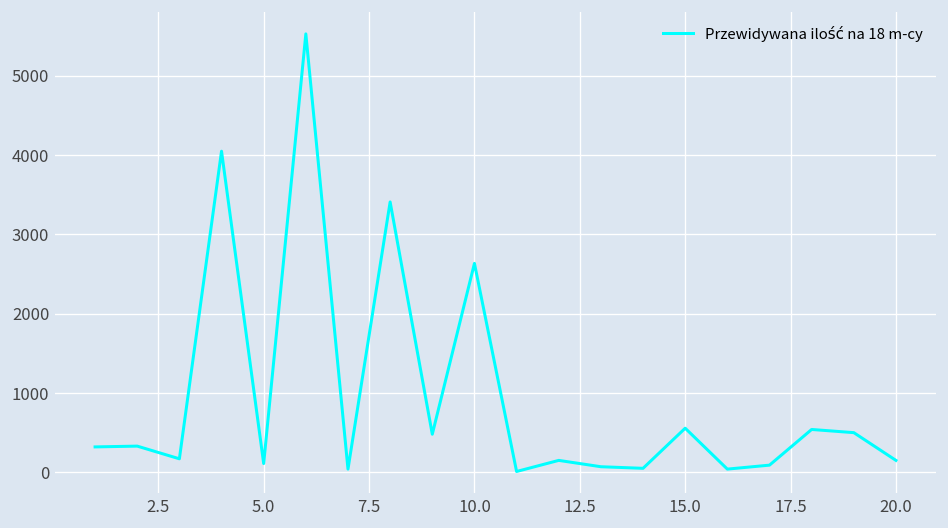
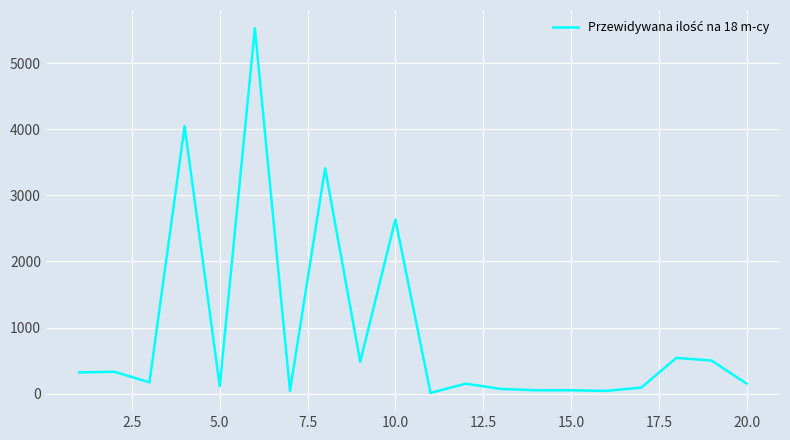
15.0: 600 -> 100
